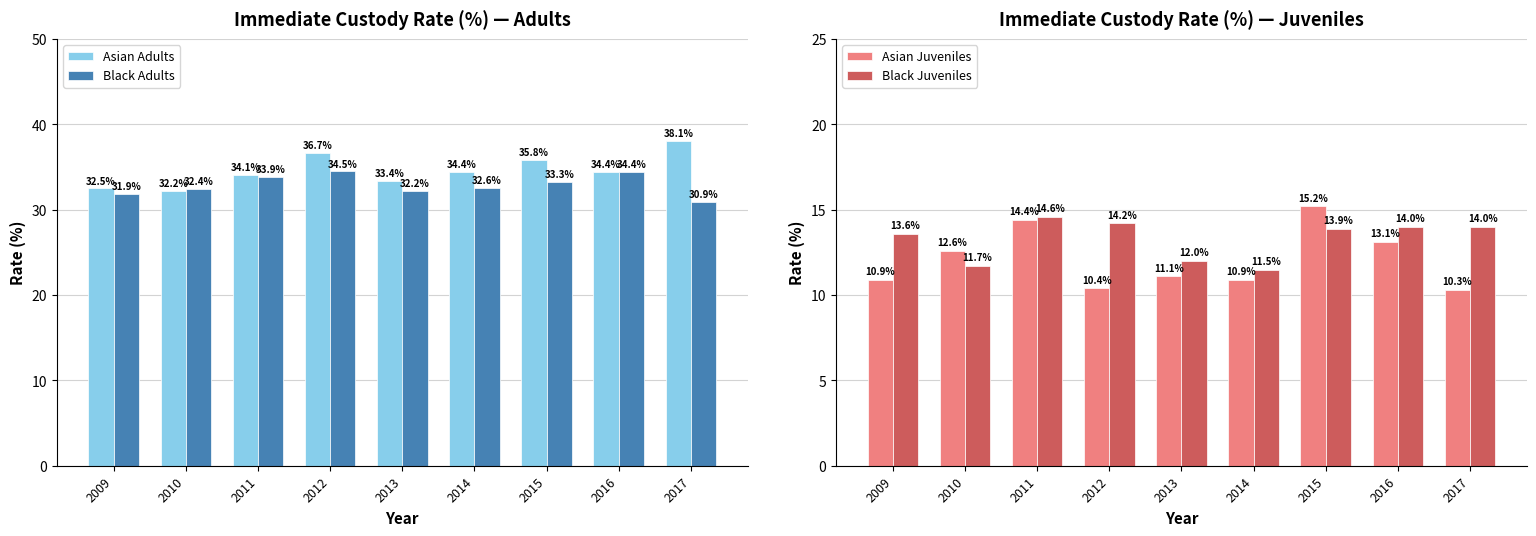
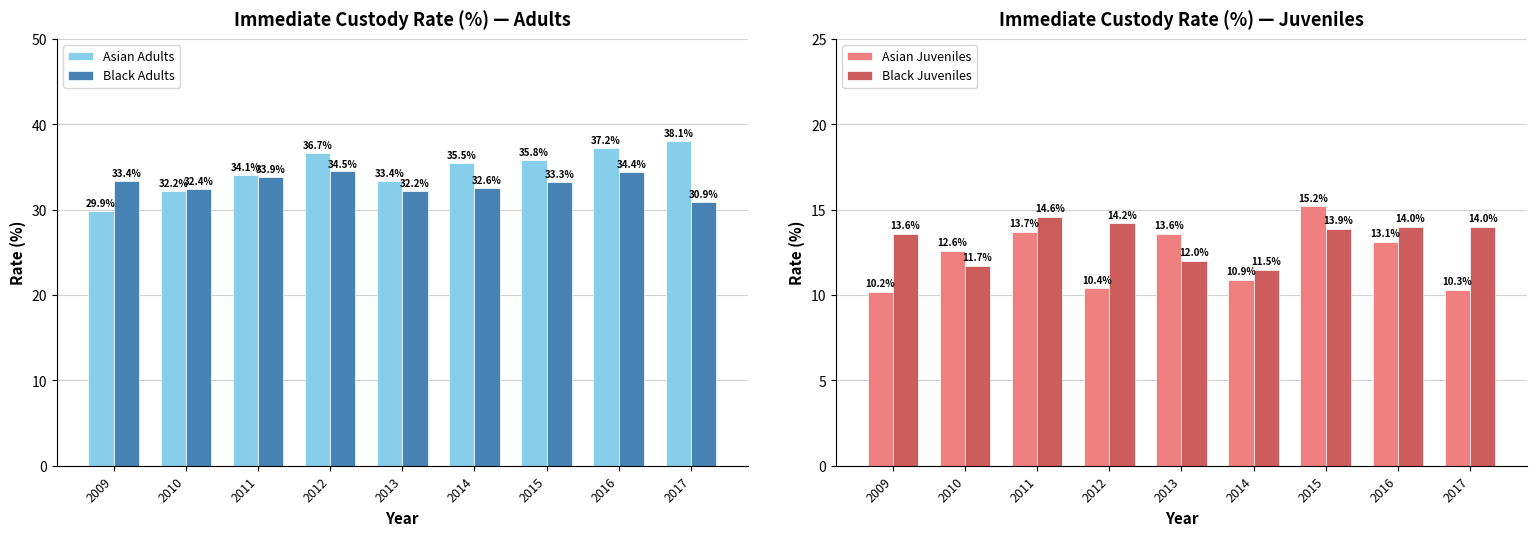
Immediate Custody Rate (%) — Adults, Asian Adults, 2009: 32.5% -> 29.9%
Immediate Custody Rate (%) — Adults, Black Adults, 2009: 31.9% -> 33.4%
Immediate Custody Rate (%) — Adults, Asian Adults, 2014: 34.4% -> 35.5%
Immediate Custody Rate (%) — Adults, Asian Adults, 2016: 34.4% -> 37.2%
Immediate Custody Rate (%) — Juveniles, Asian Juveniles, 2009: 10.9% -> 10.2%
Immediate Custody Rate (%) — Juveniles, Asian Juveniles, 2011: 14.4% -> 13.7%
Immediate Custody Rate (%) — Juveniles, Asian Juveniles, 2013: 11.1% -> 13.6%
